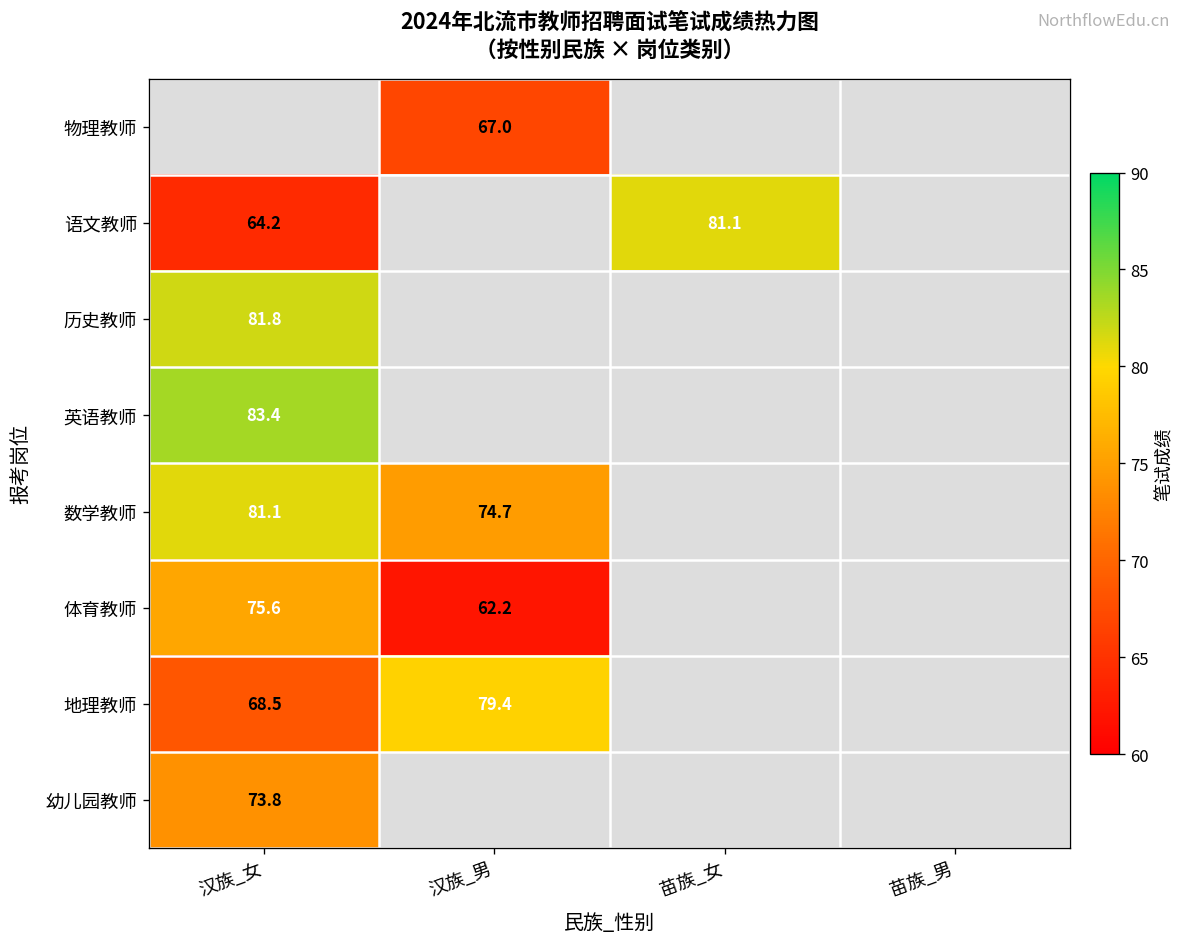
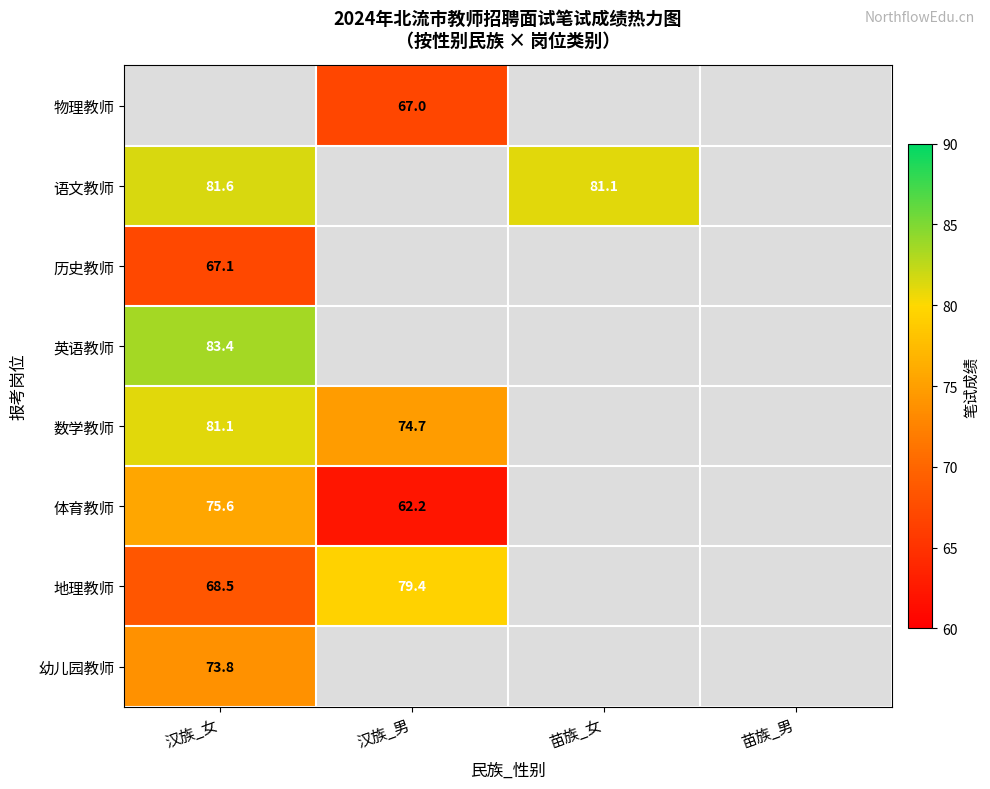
语文教师, 汉族_女: 64.2 -> 81.6
历史教师, 汉族_女: 81.8 -> 67.1
